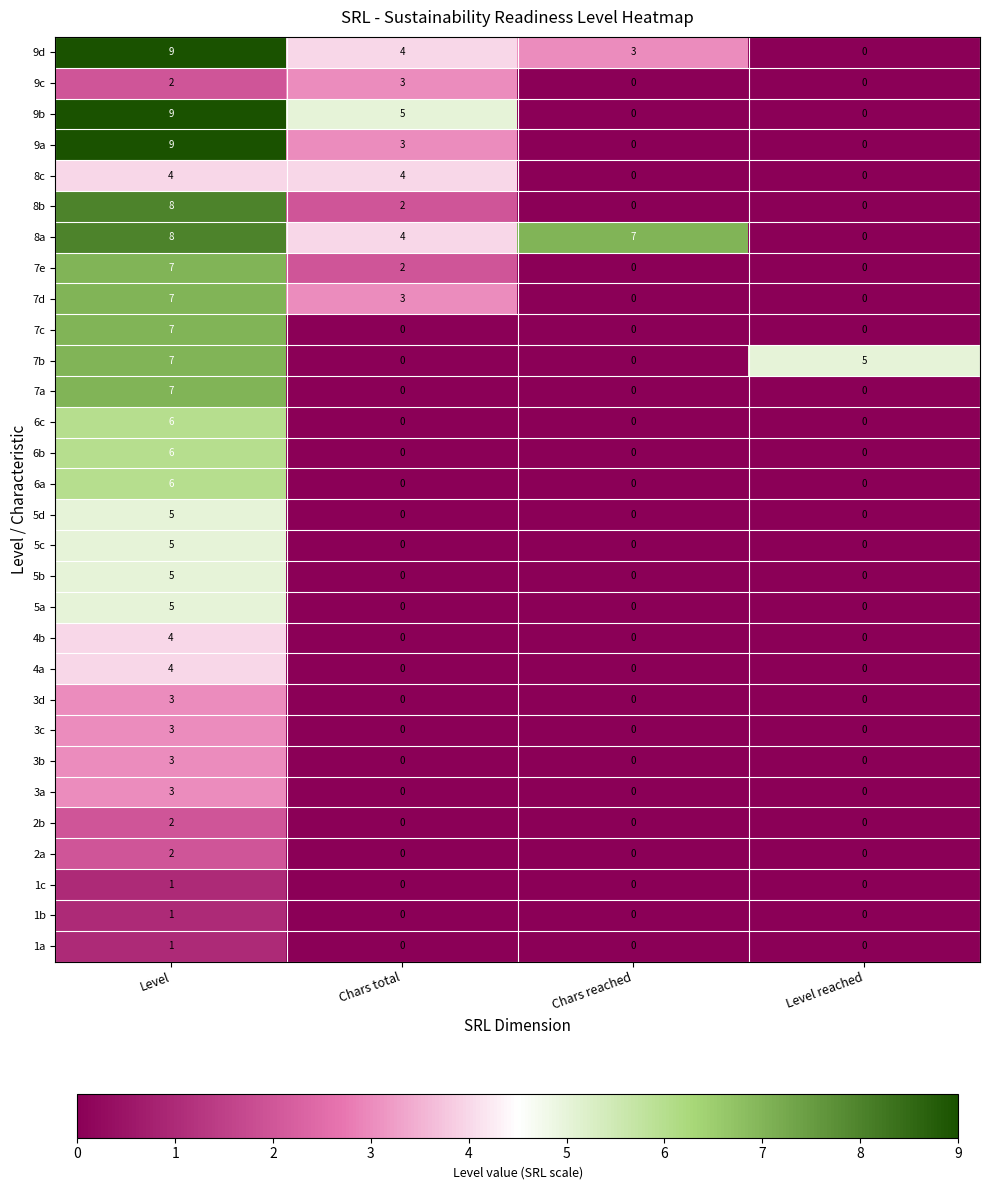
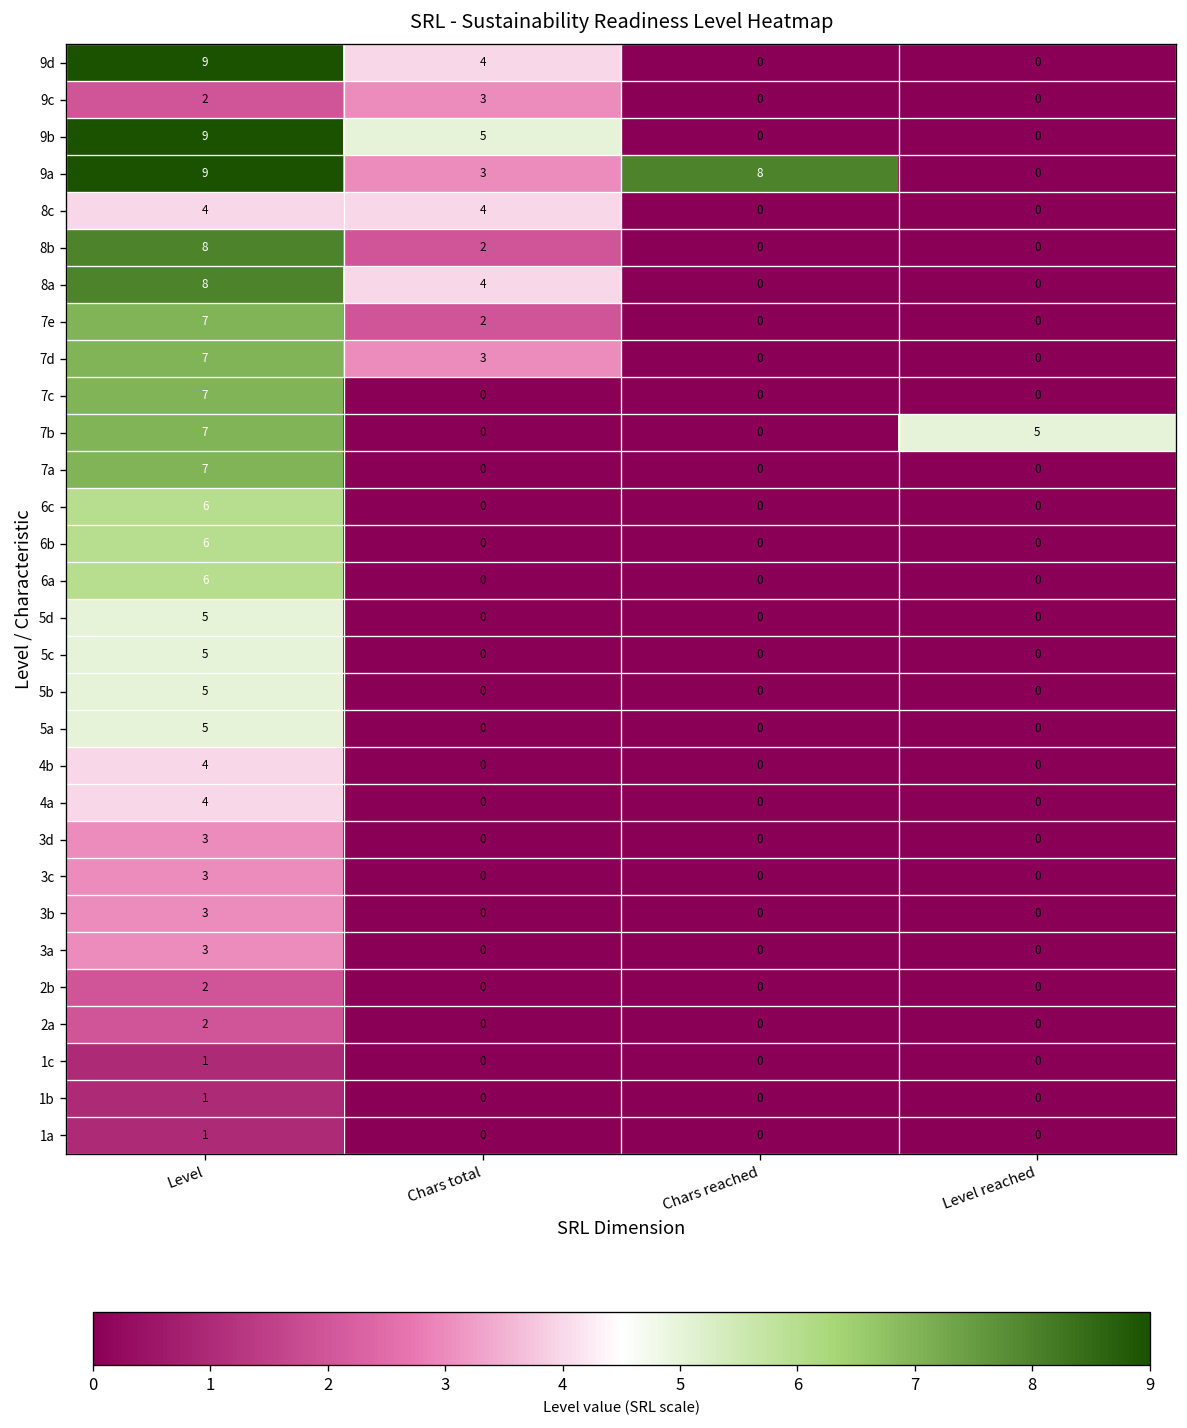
9d, Chars reached: 3 -> 0
9a, Chars reached: 0 -> 8
8a, Chars reached: 7 -> 0
